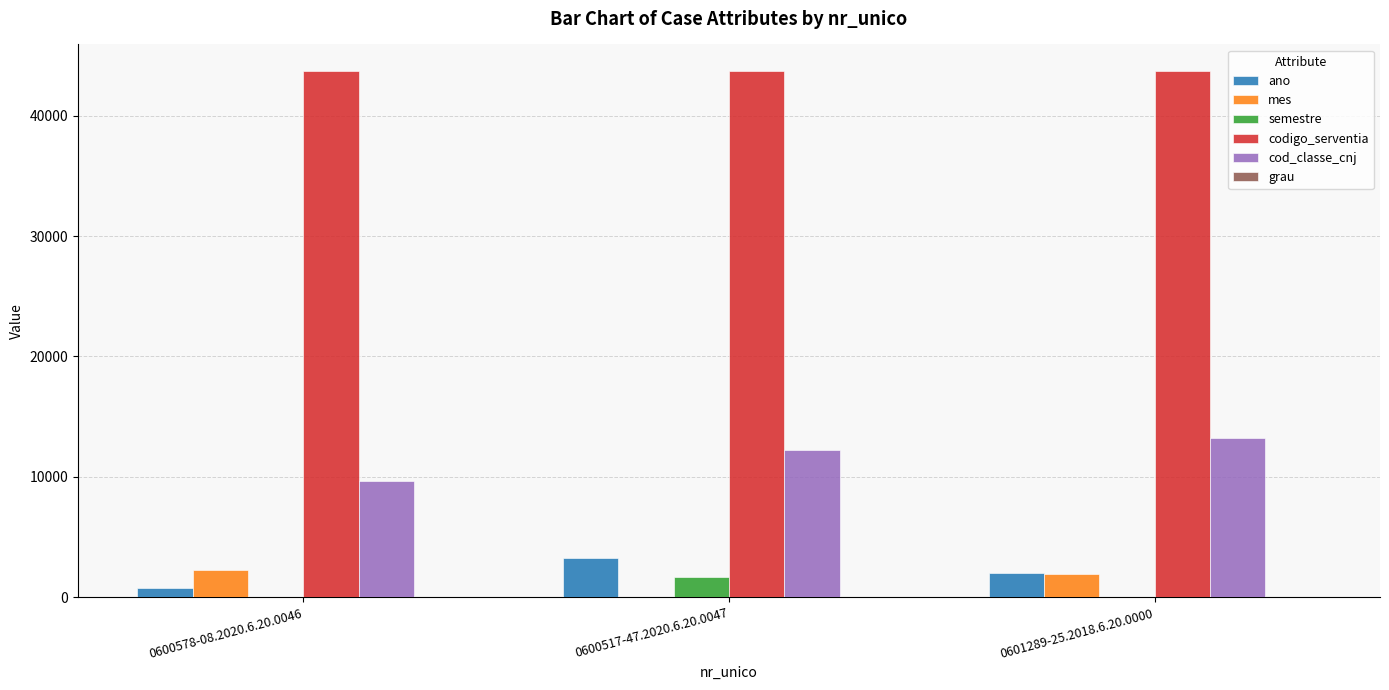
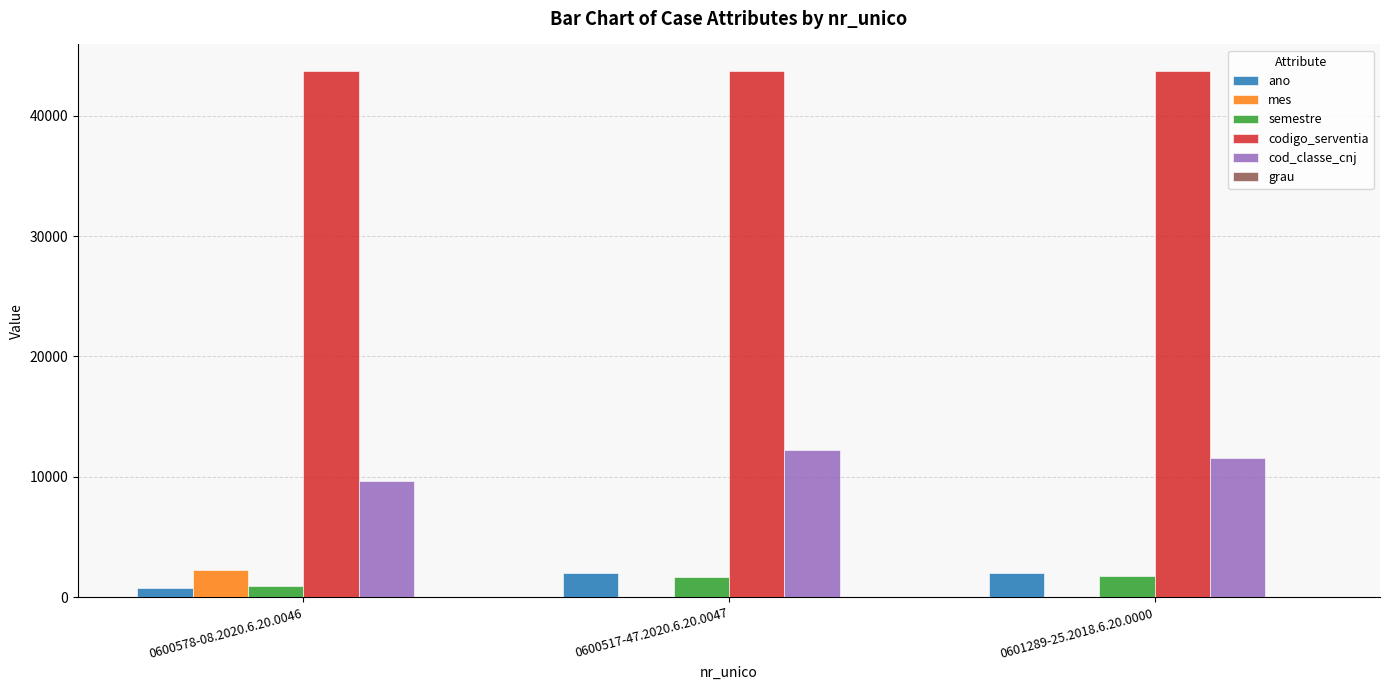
semestre, 0600578-08.2020.6.20.0046: 0 -> 900
ano, 0600517-47.2020.6.20.0047: 3300 -> 2000
mes, 0601289-25.2018.6.20.0000: 2000 -> 0
semestre, 0601289-25.2018.6.20.0000: 0 -> 1800
cod_classe_cnj, 0601289-25.2018.6.20.0000: 13200 -> 11500
